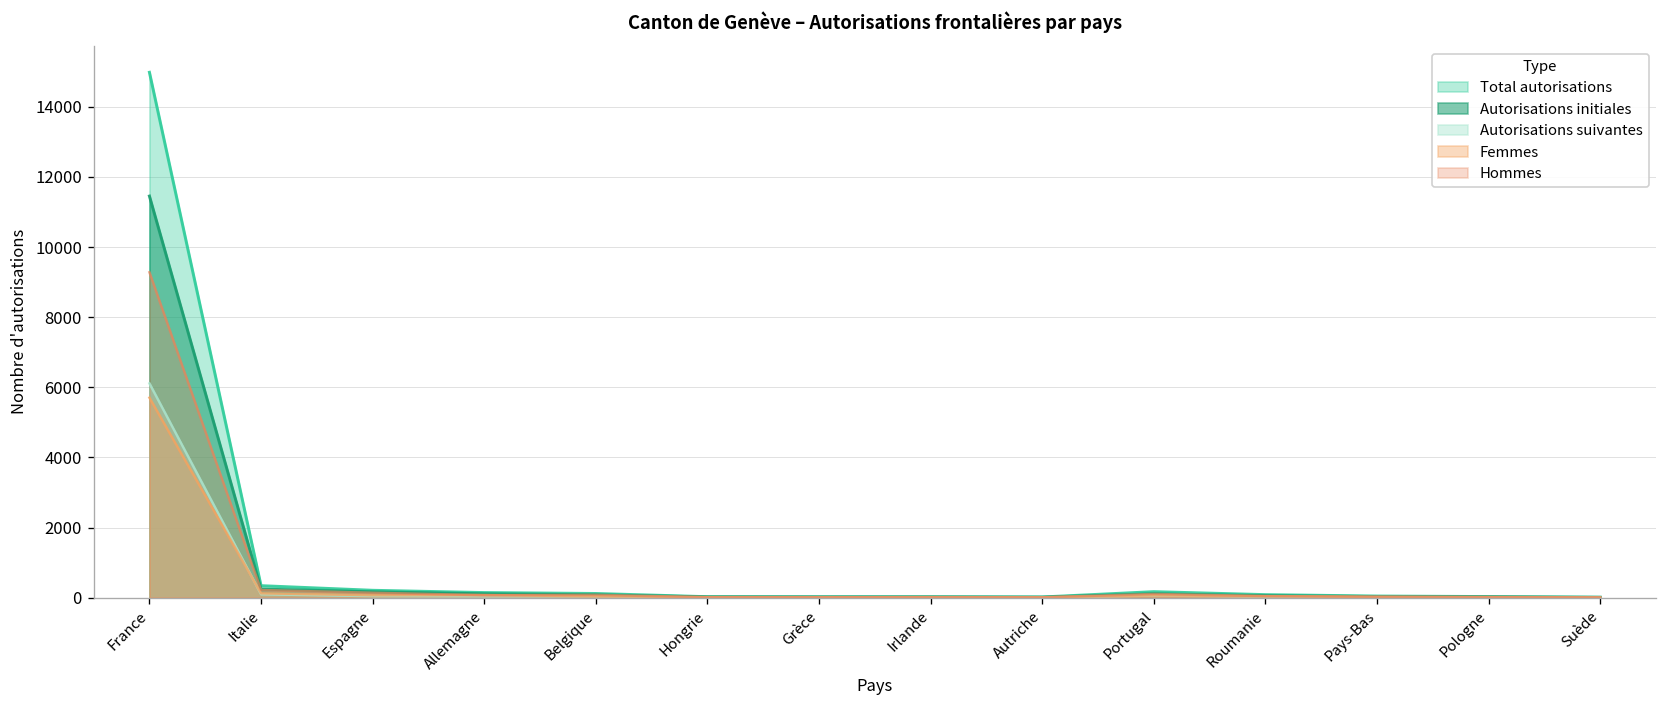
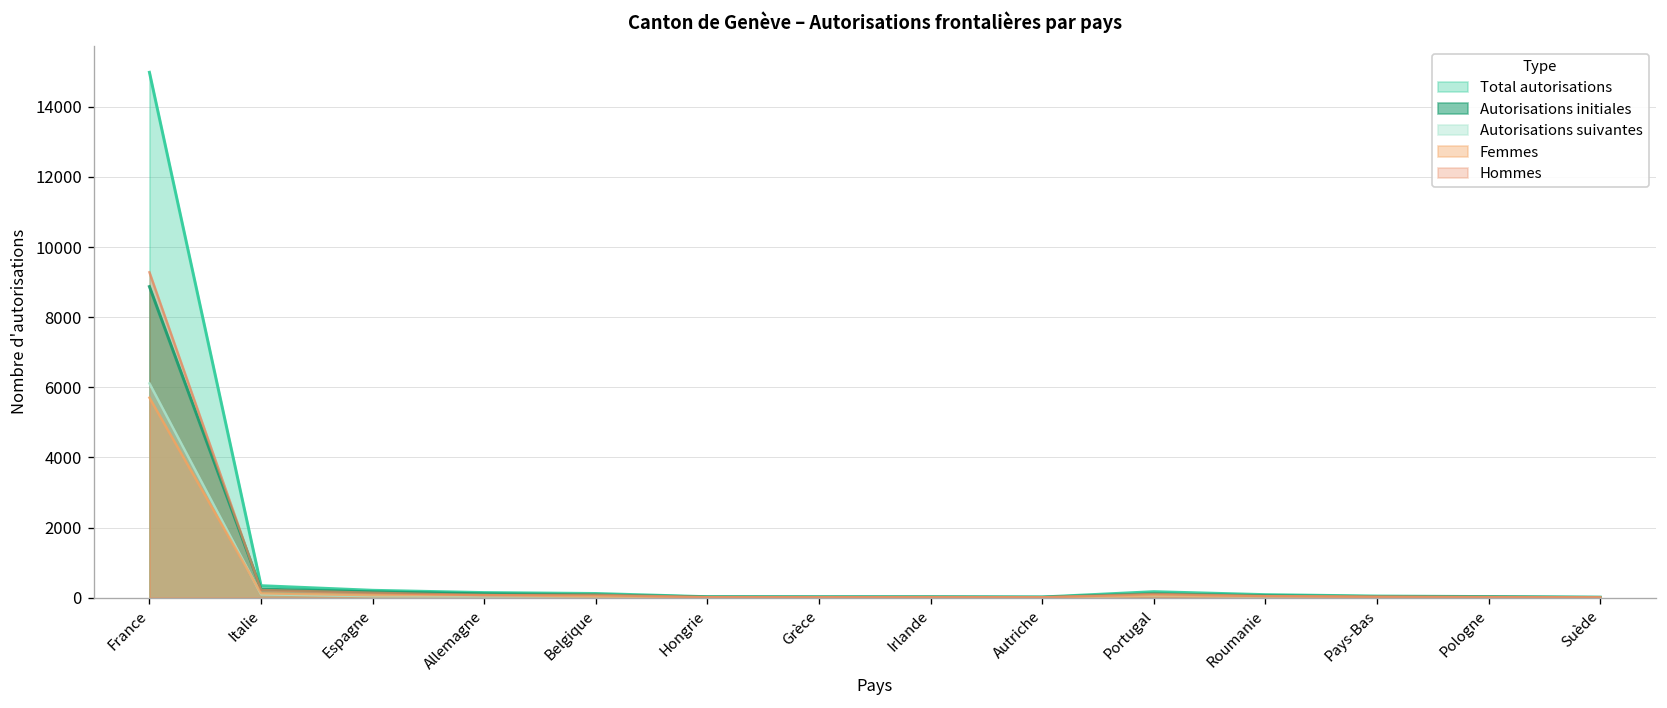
Autorisations initiales, France: 11500 -> 8900
